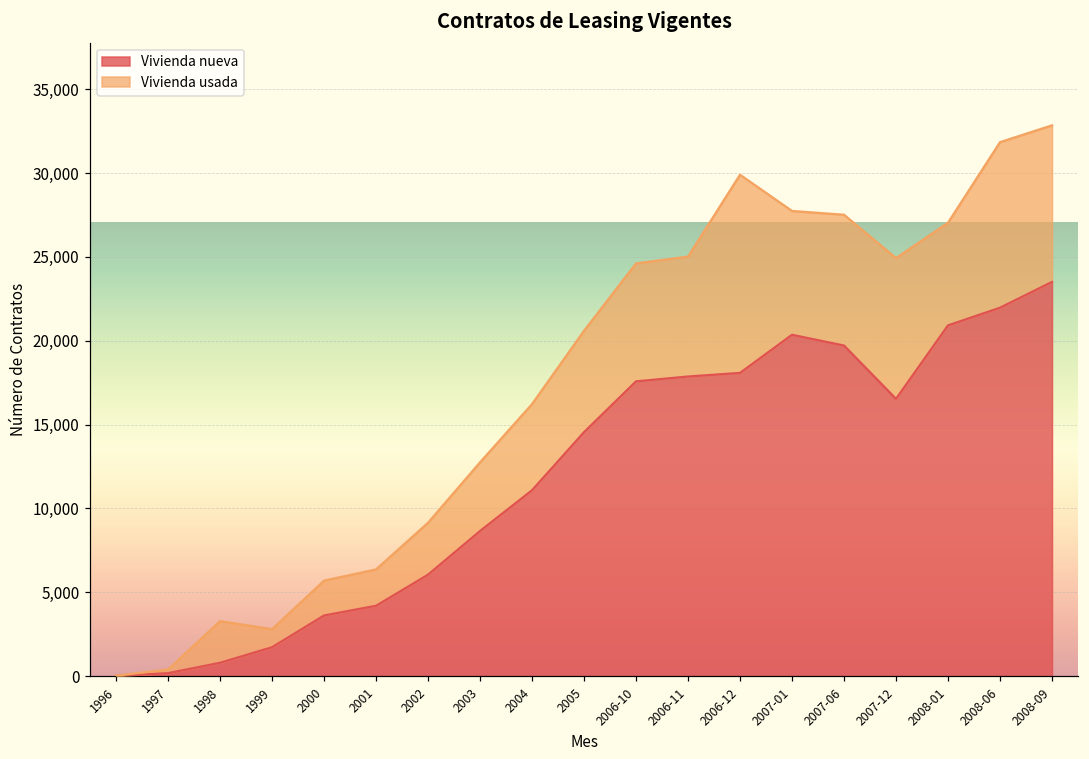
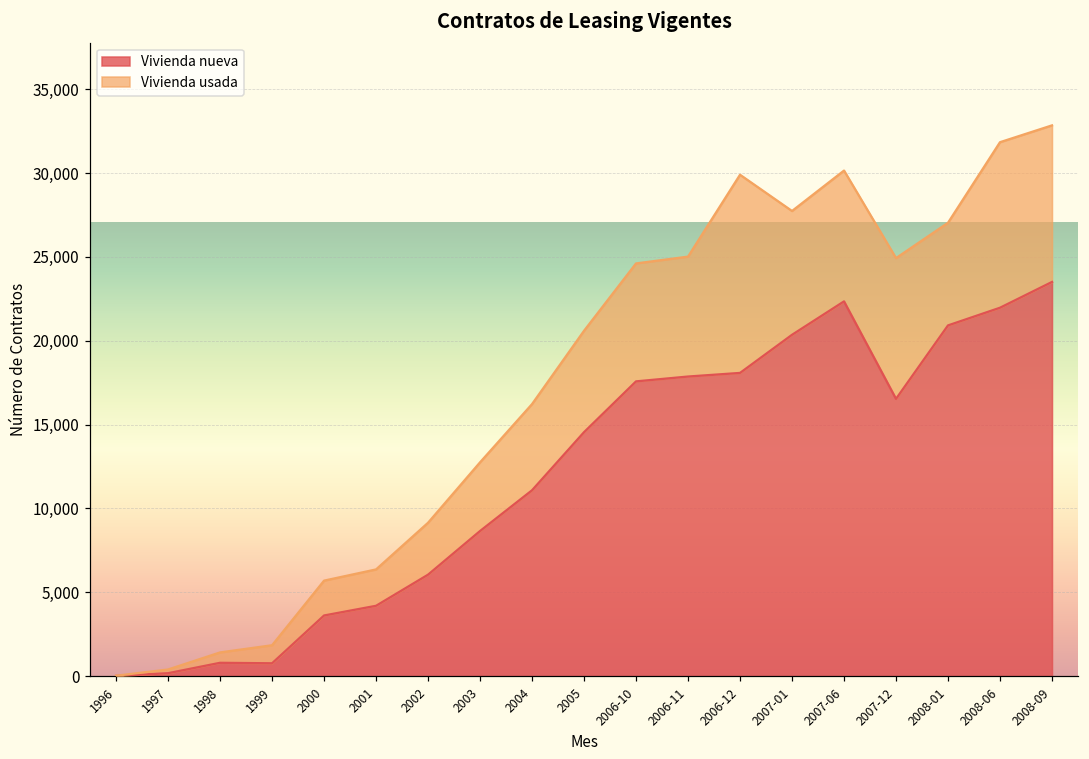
Vivienda usada, 1998: 2,500 -> 600
Vivienda nueva, 1999: 1,700 -> 800
Vivienda nueva, 2007-06: 19,700 -> 22,300
